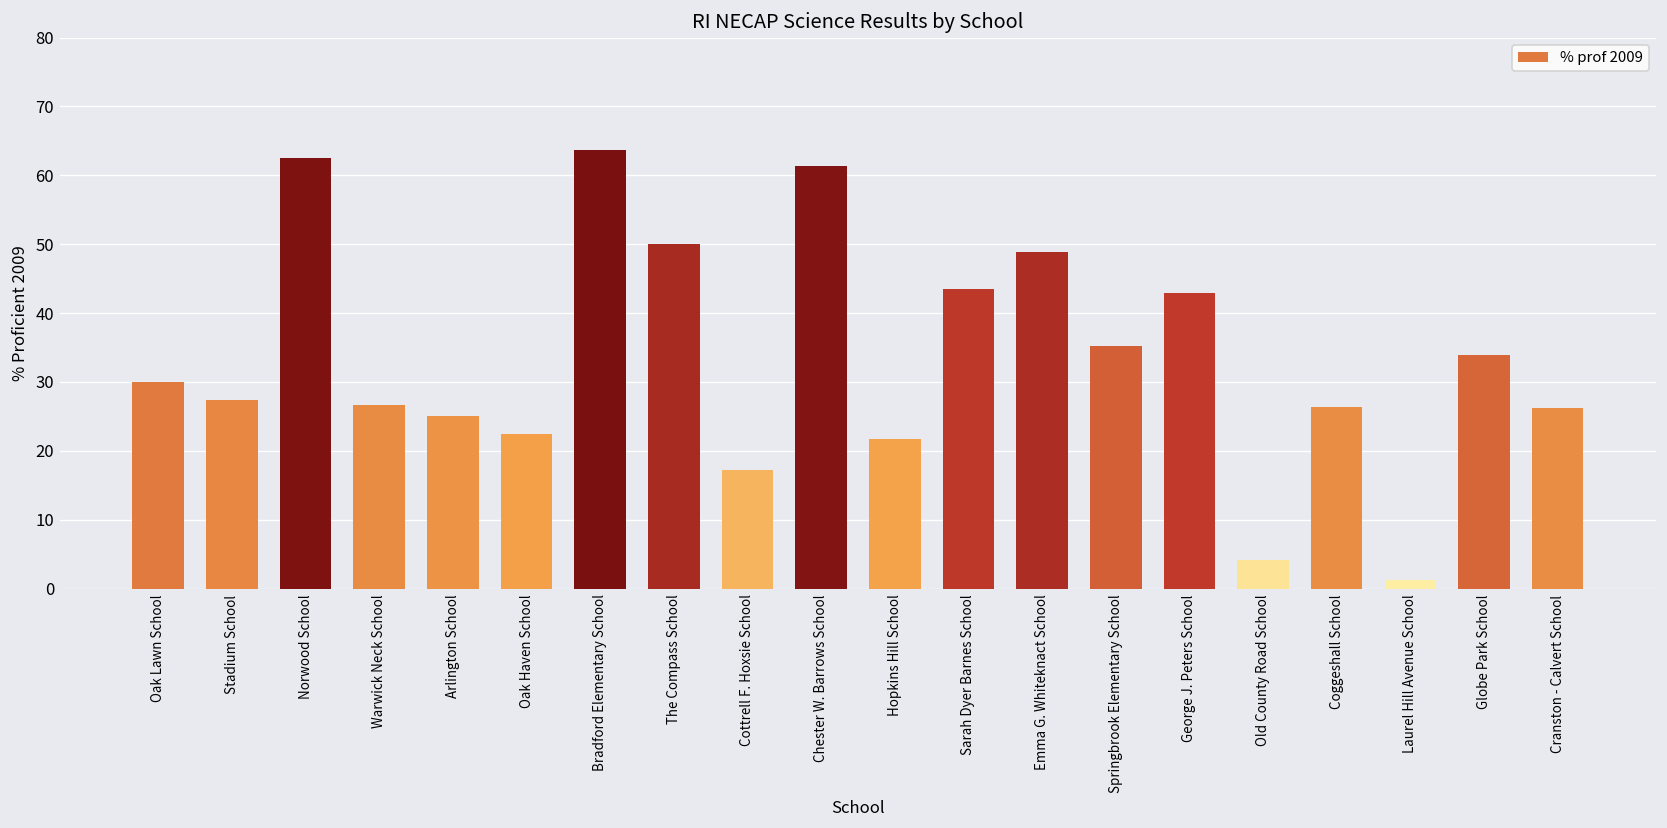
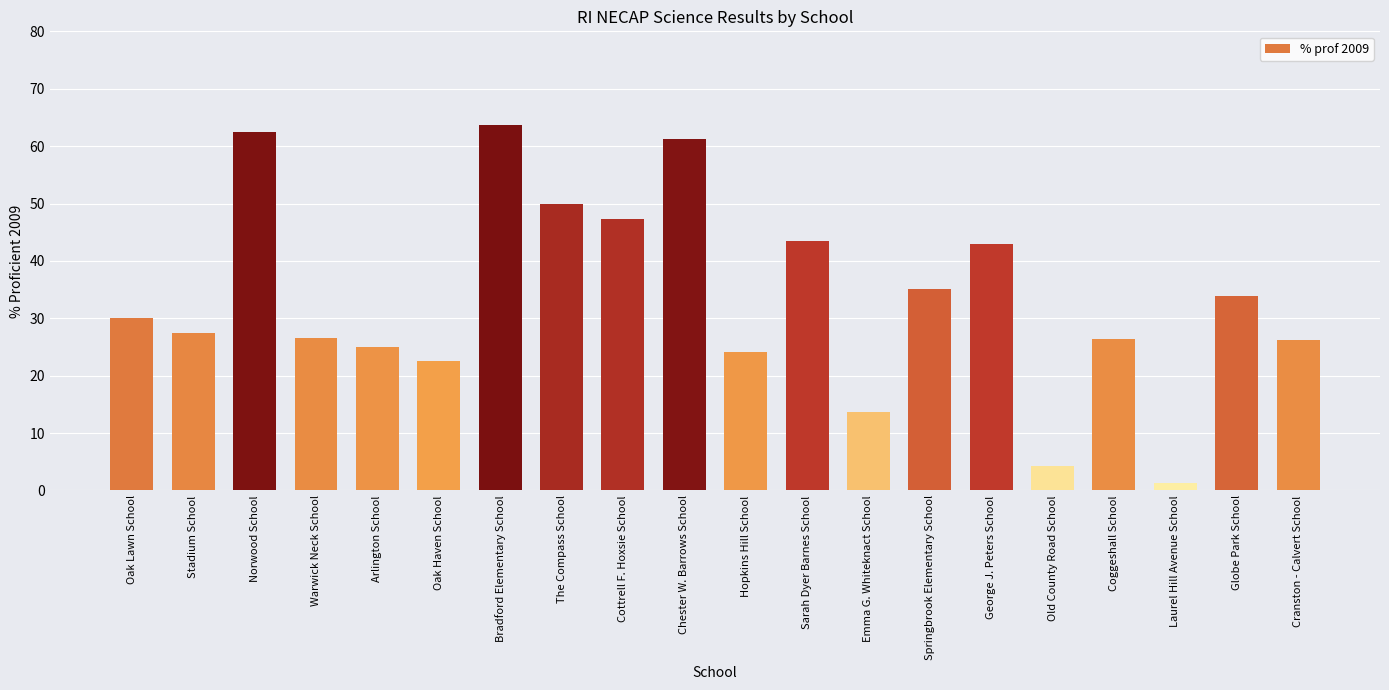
Cottrell F. Hoxsie School: 17 -> 47
Hopkins Hill School: 22 -> 24
Emma G. Whiteknact School: 49 -> 14
